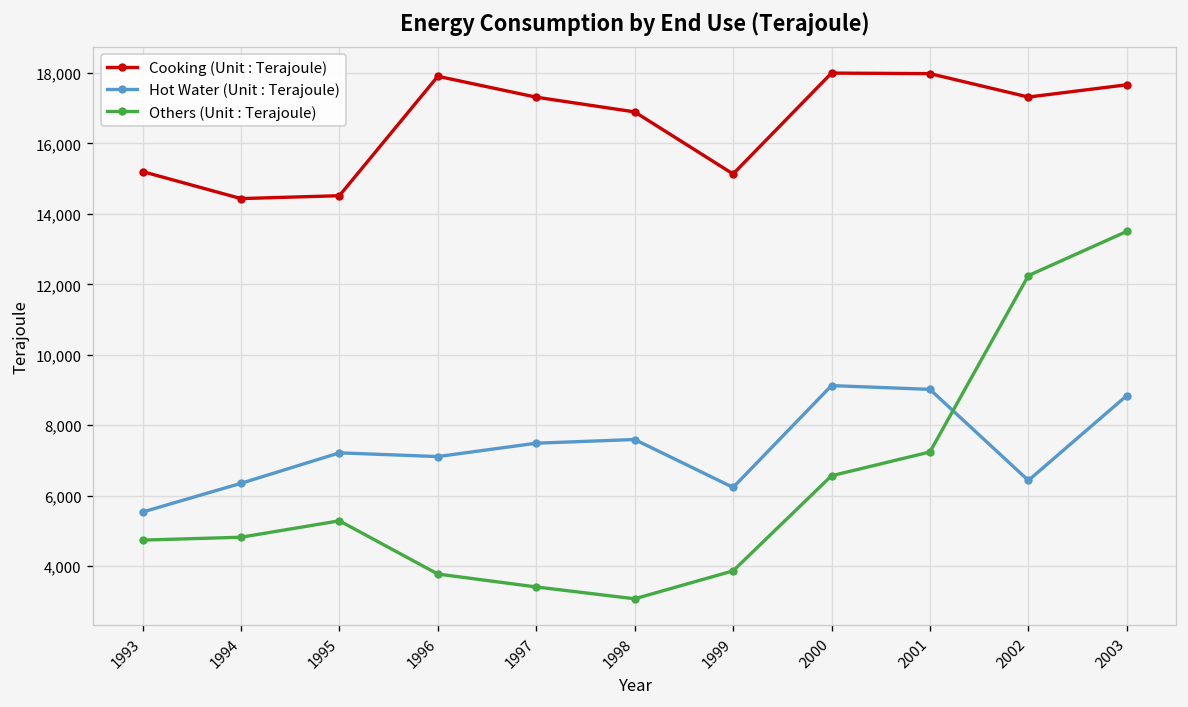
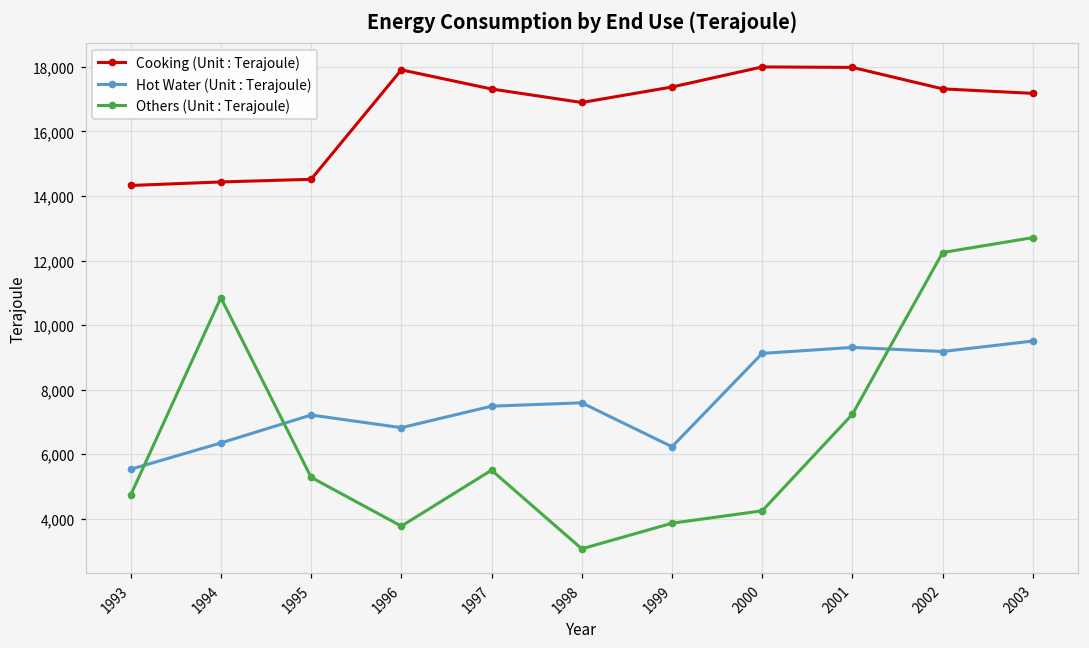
Cooking (Unit : Terajoule), 1993: 15,200 -> 14,300
Others (Unit : Terajoule), 1994: 4,800 -> 10,900
Hot Water (Unit : Terajoule), 1996: 7,100 -> 6,800
Others (Unit : Terajoule), 1997: 3,400 -> 5,500
Cooking (Unit : Terajoule), 1999: 15,100 -> 17,400
Others (Unit : Terajoule), 2000: 6,600 -> 4,200
Hot Water (Unit : Terajoule), 2001: 9,000 -> 9,300
Hot Water (Unit : Terajoule), 2002: 6,400 -> 9,200
Cooking (Unit : Terajoule), 2003: 17,700 -> 17,200
Hot Water (Unit : Terajoule), 2003: 8,800 -> 9,500
Others (Unit : Terajoule), 2003: 13,500 -> 12,700
